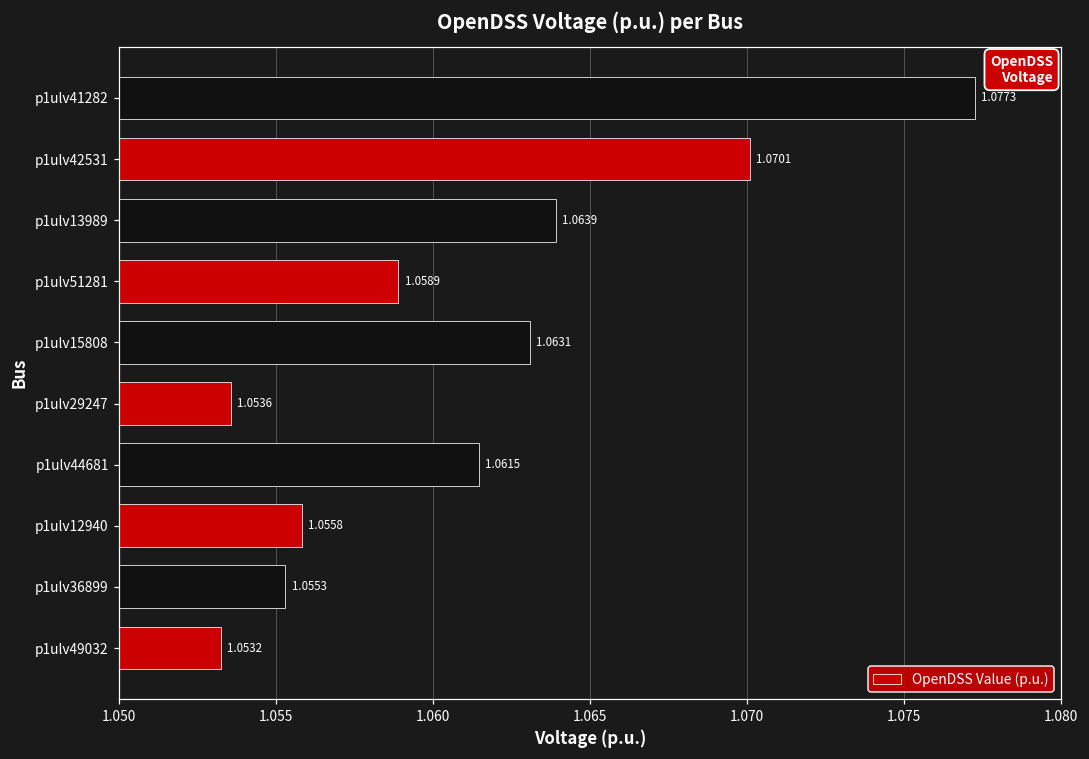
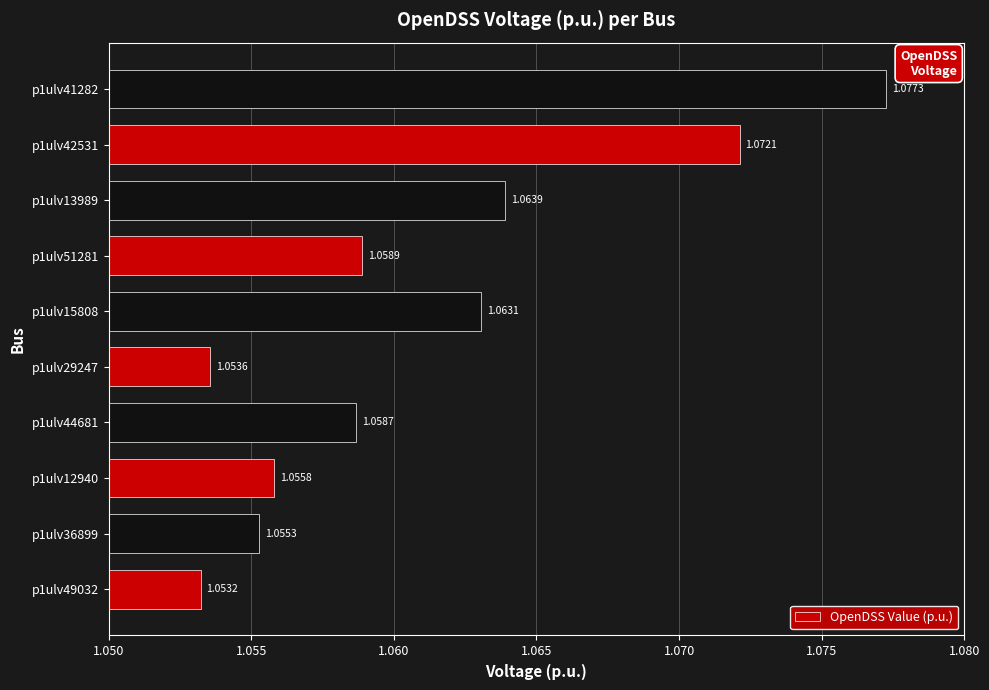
p1ulv42531: 1.0701 -> 1.0721
p1ulv44681: 1.0615 -> 1.0587
